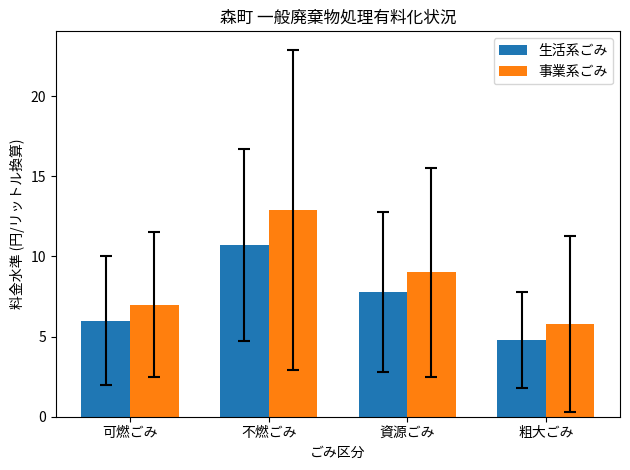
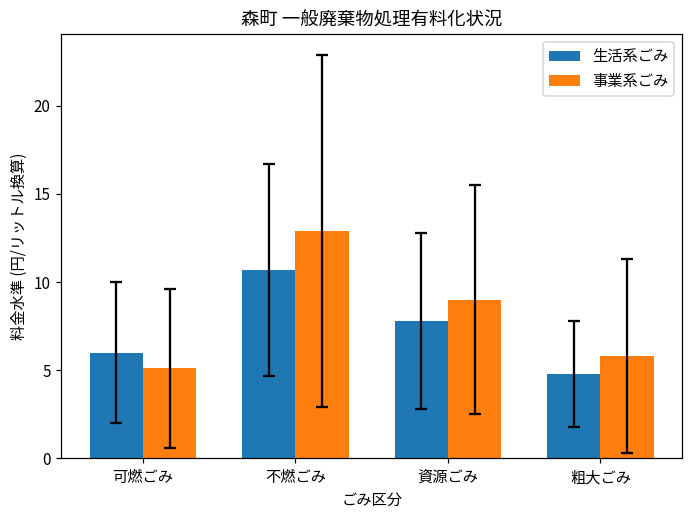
事業系ごみ, 可燃ごみ: 7.0 -> 5.1
